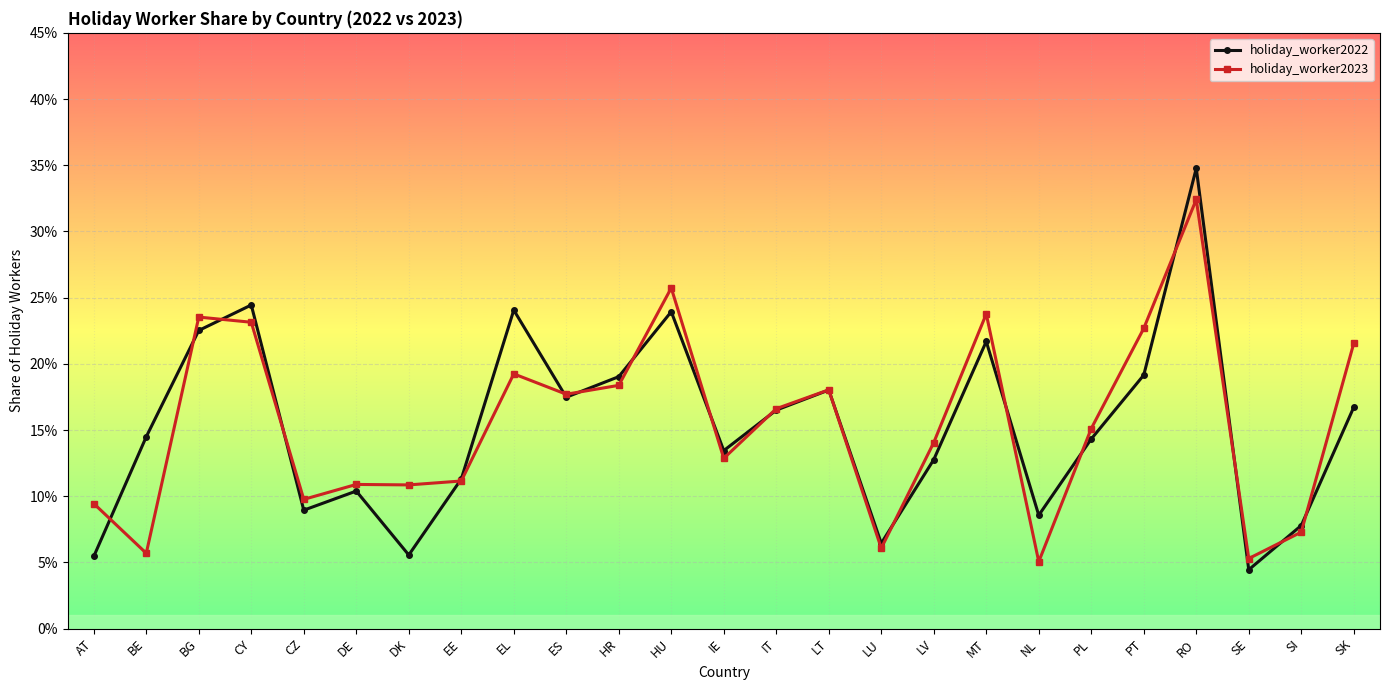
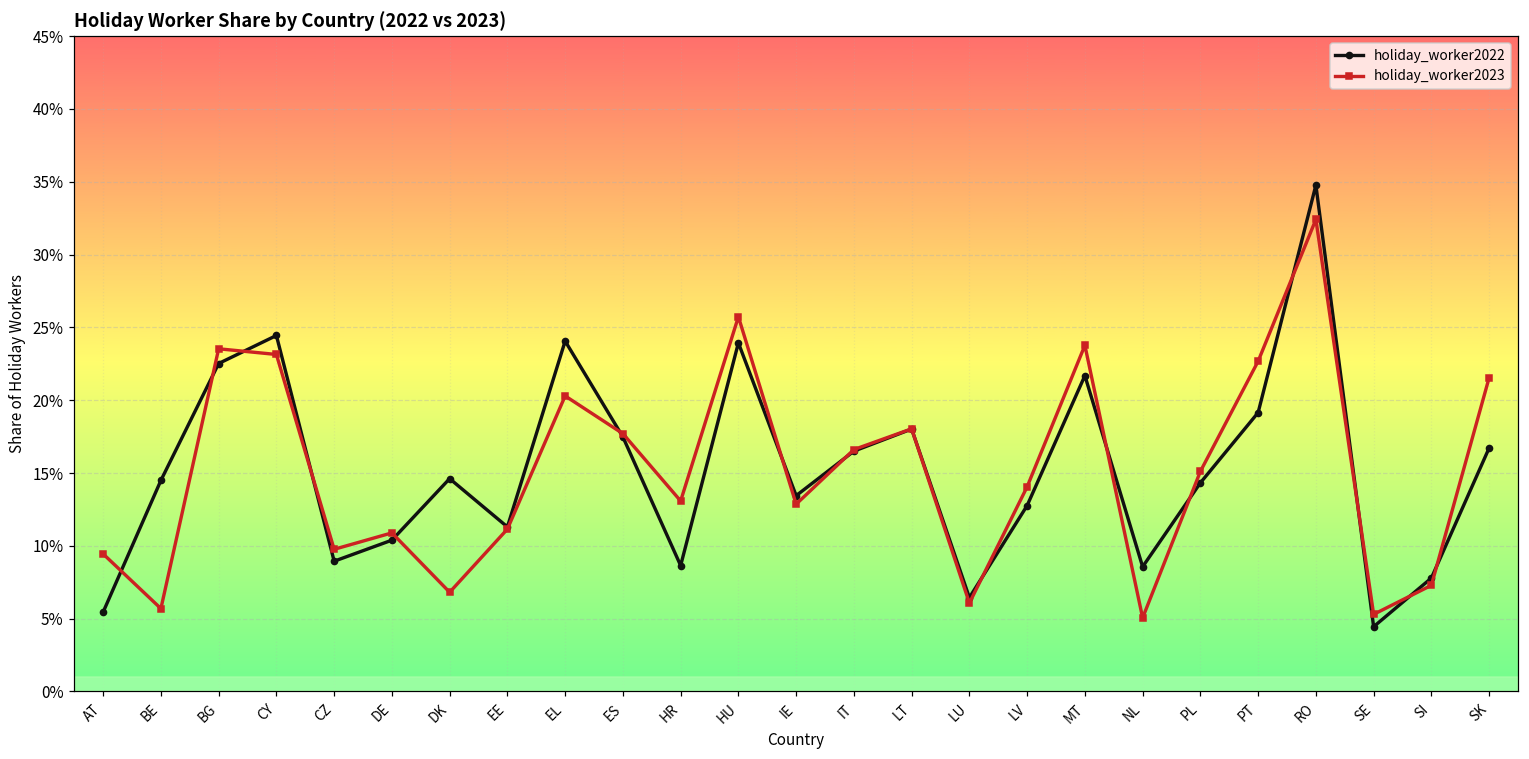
holiday_worker2022, DK: 5.6% -> 14.6%
holiday_worker2023, DK: 10.9% -> 6.8%
holiday_worker2023, EL: 19.2% -> 20.3%
holiday_worker2022, HR: 19.0% -> 8.6%
holiday_worker2023, HR: 18.4% -> 13.1%
